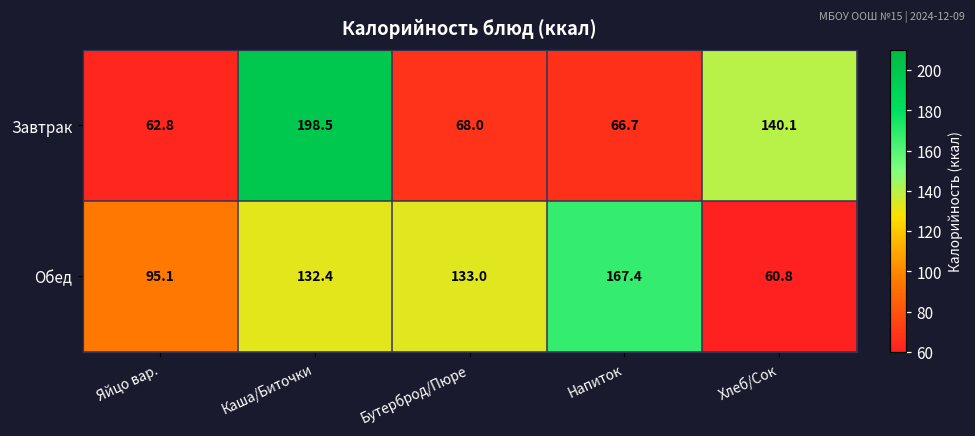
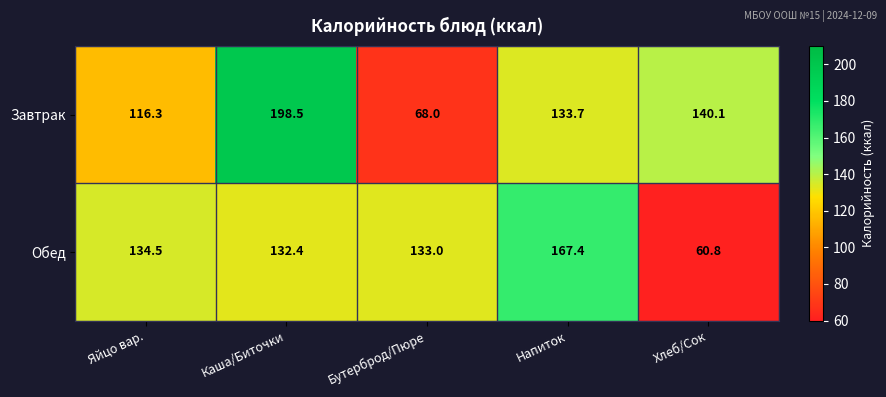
Завтрак, Яйцо вар.: 62.8 -> 116.3
Завтрак, Напиток: 66.7 -> 133.7
Обед, Яйцо вар.: 95.1 -> 134.5
